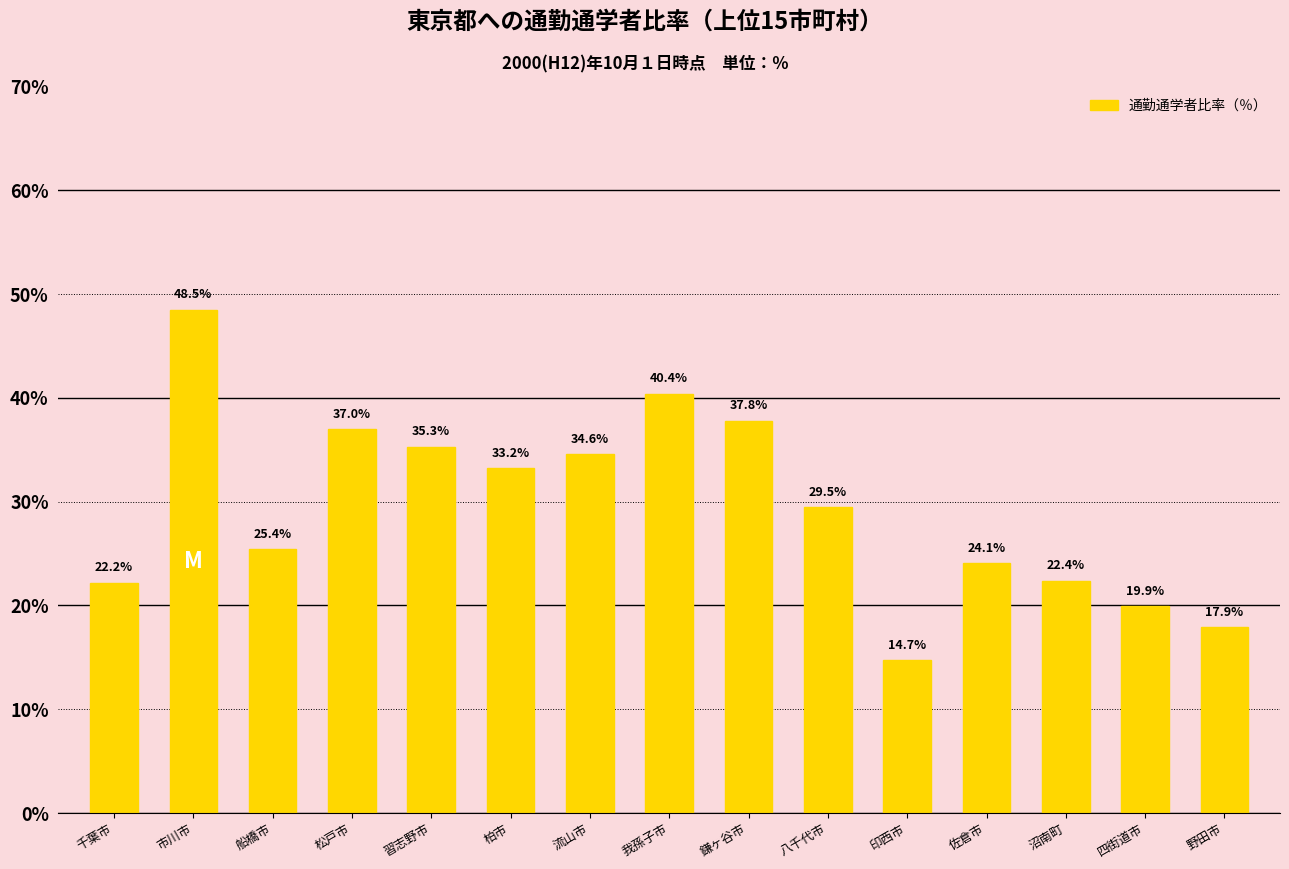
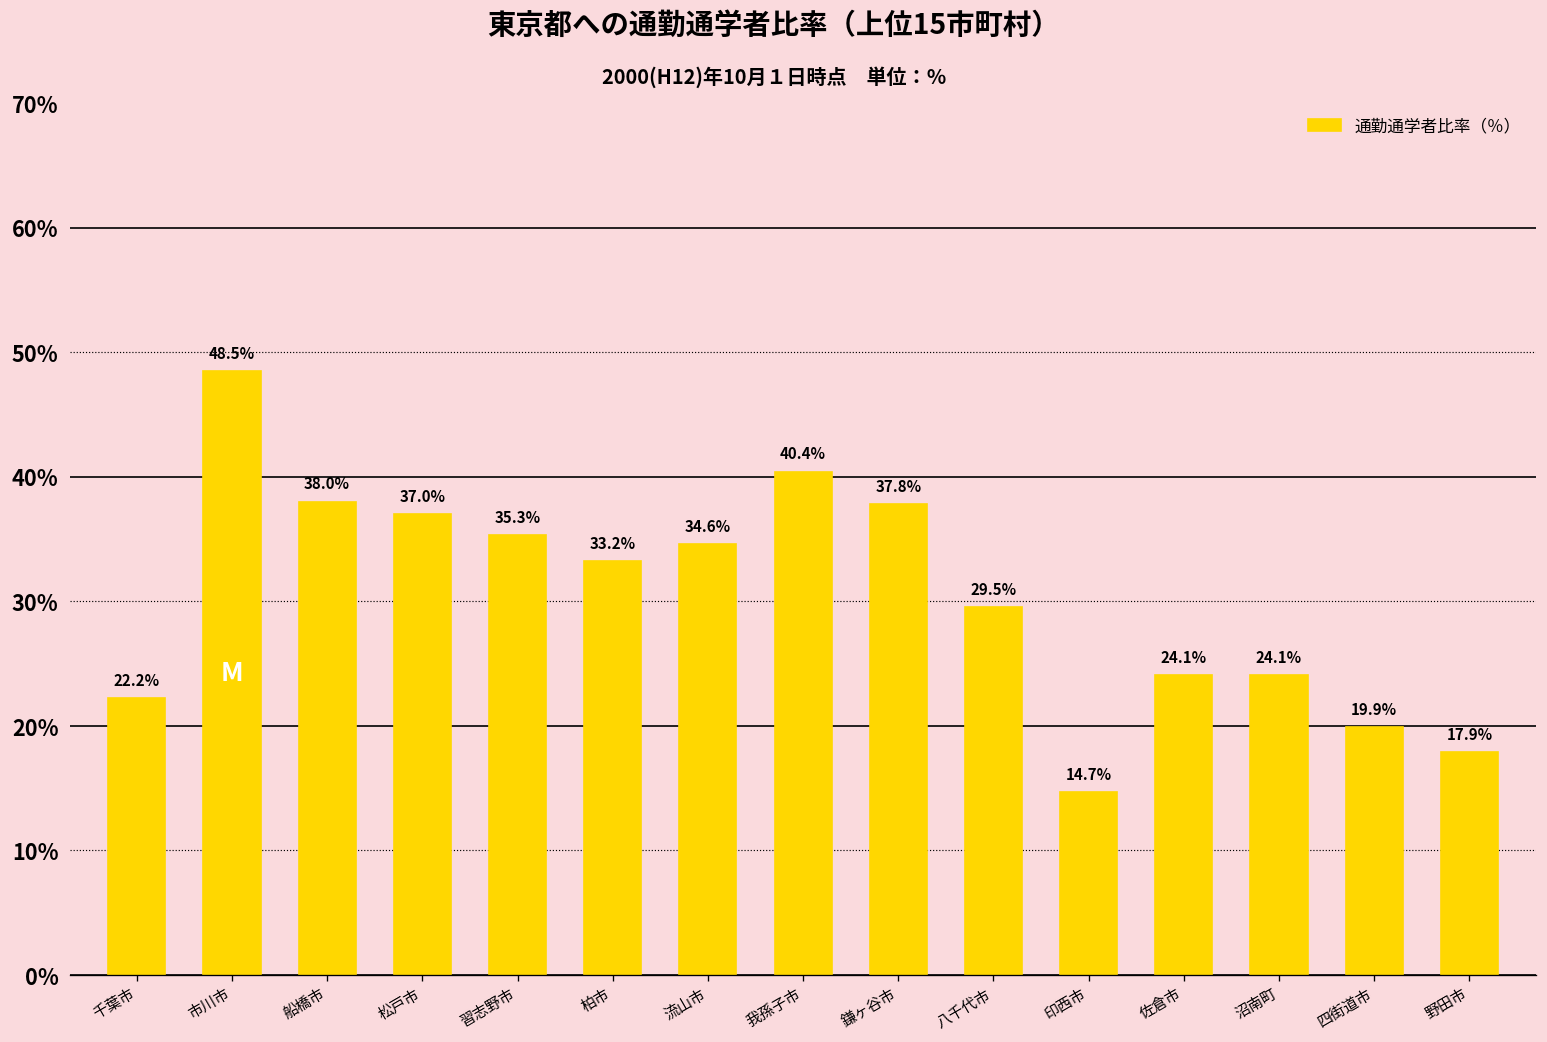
船橋市: 25.4% -> 38.0%
沼南町: 22.4% -> 24.1%
